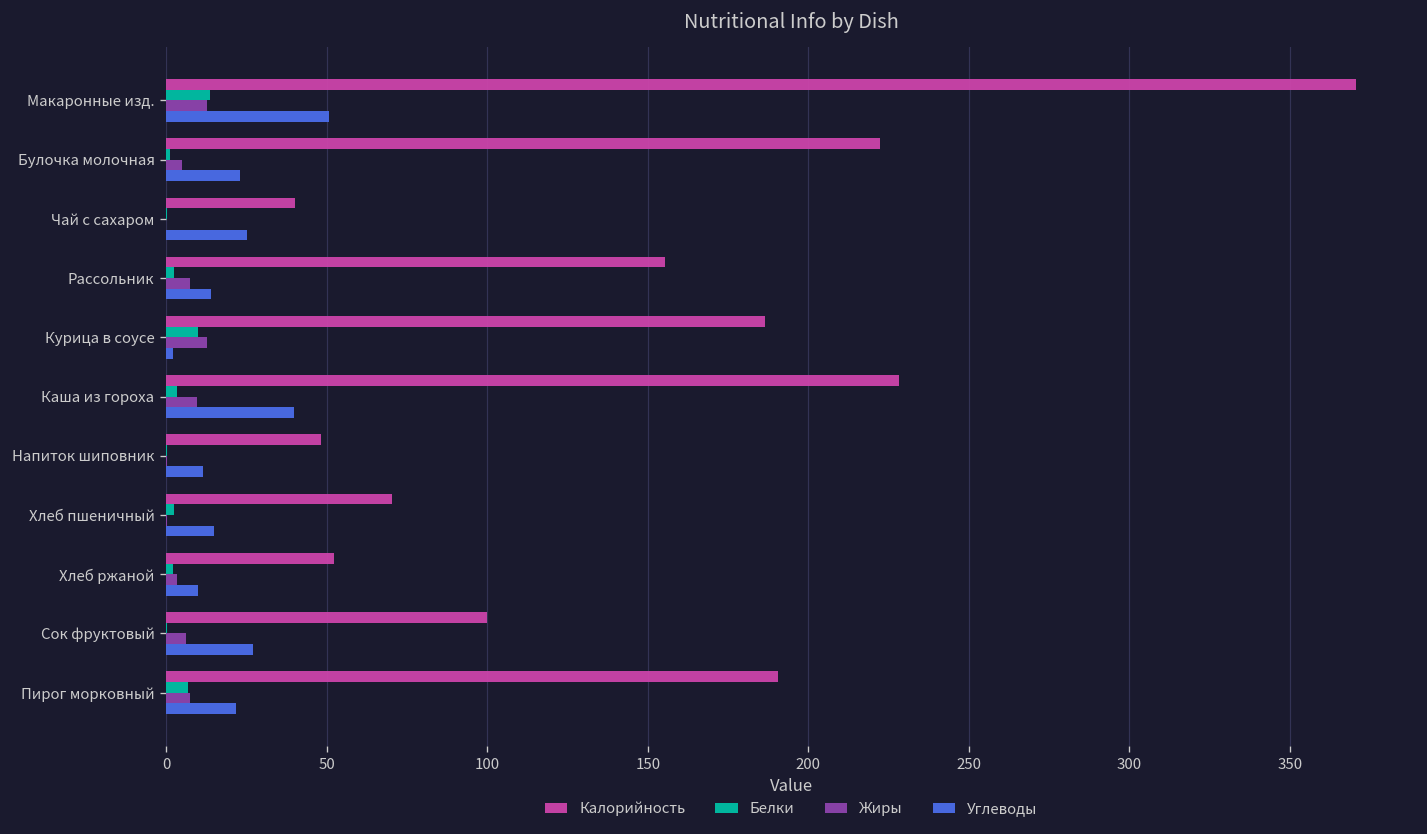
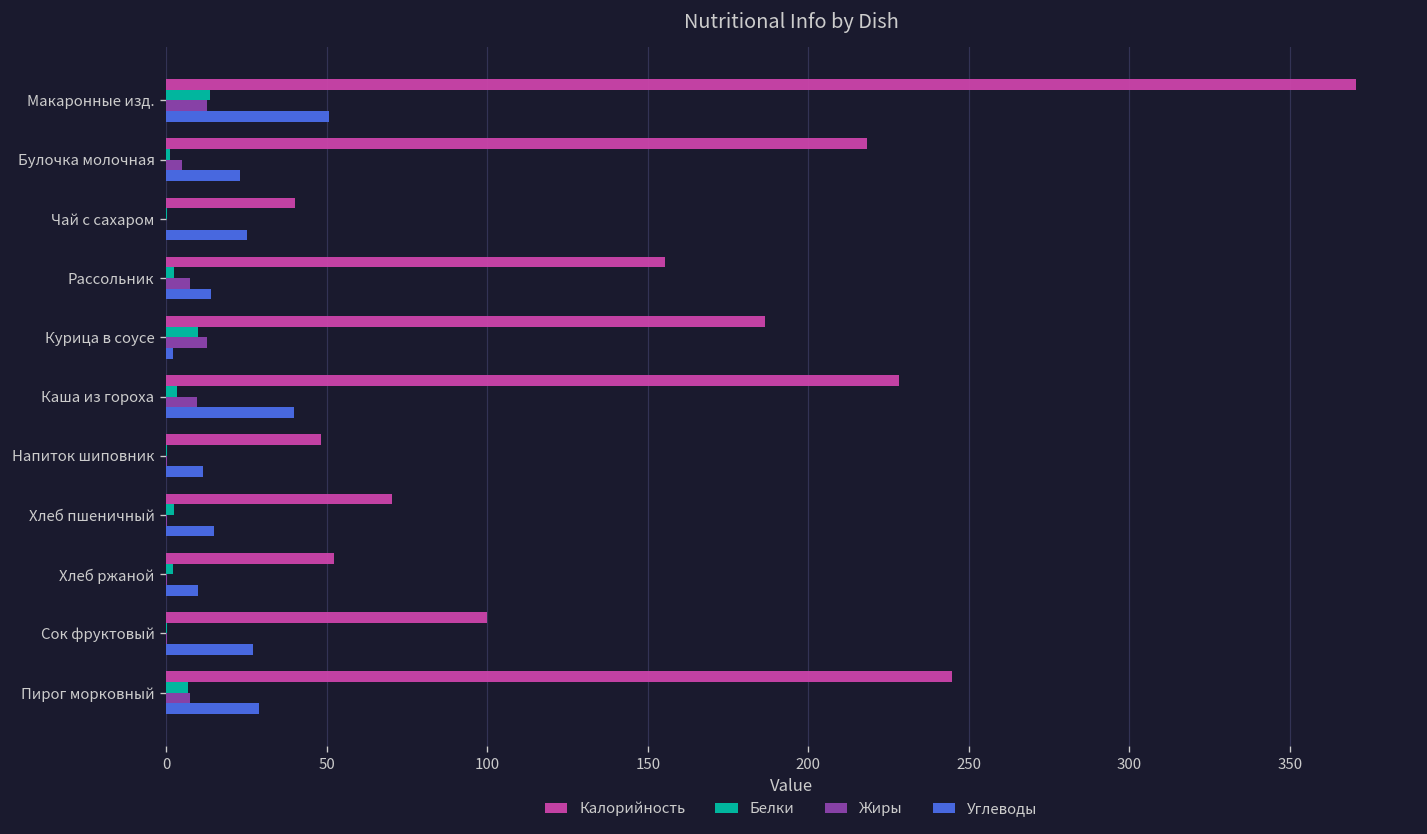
Калорийность, Булочка молочная: 222 -> 218
Жиры, Хлеб ржаной: 3 -> 0
Жиры, Сок фруктовый: 6 -> 0
Калорийность, Пирог морковный: 190 -> 245
Углеводы, Пирог морковный: 22 -> 29
